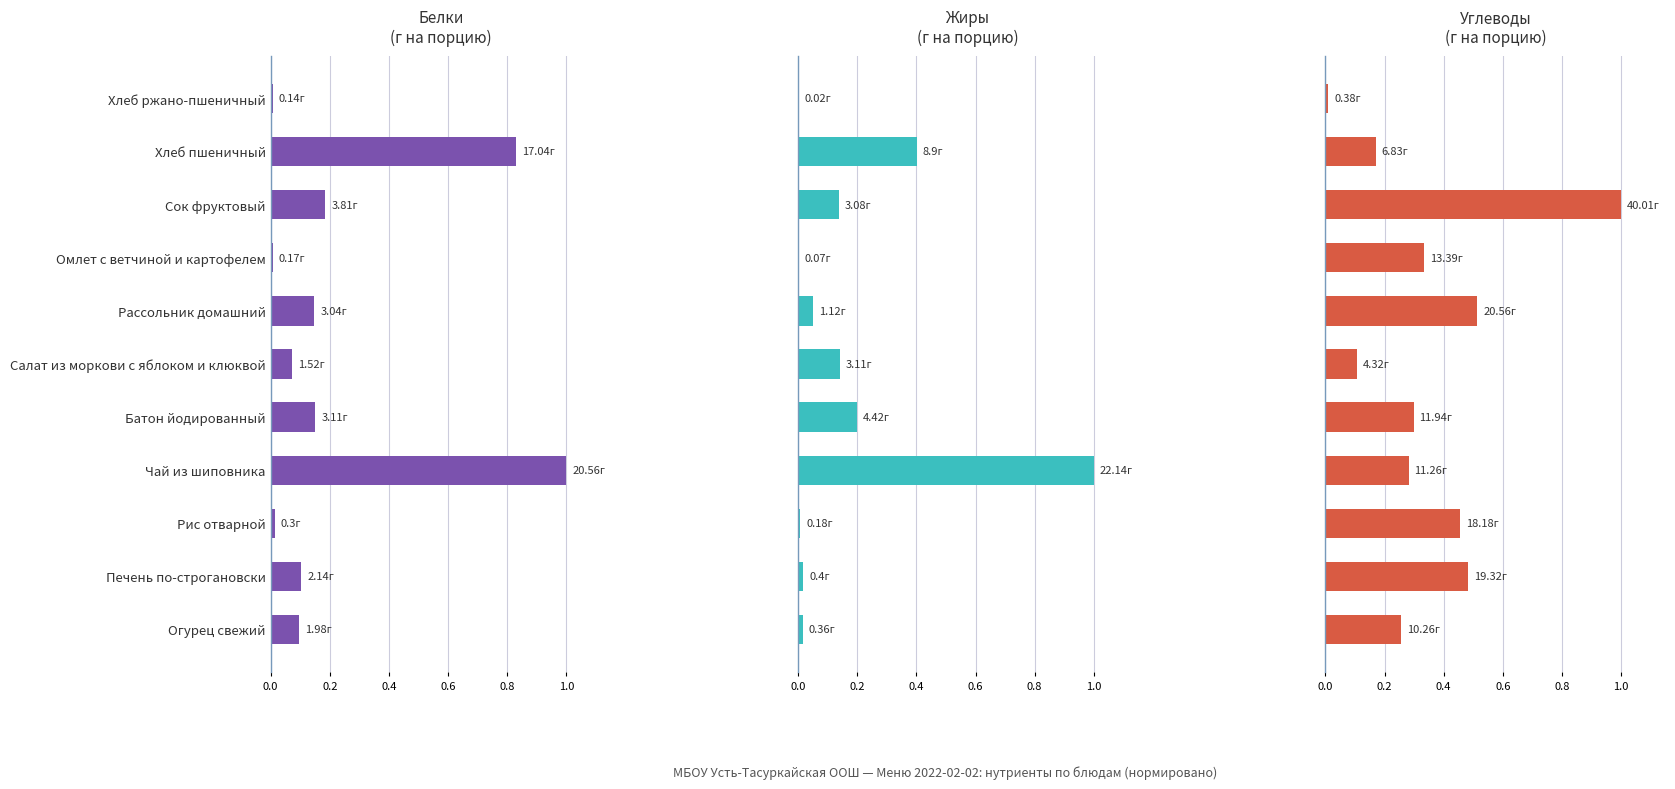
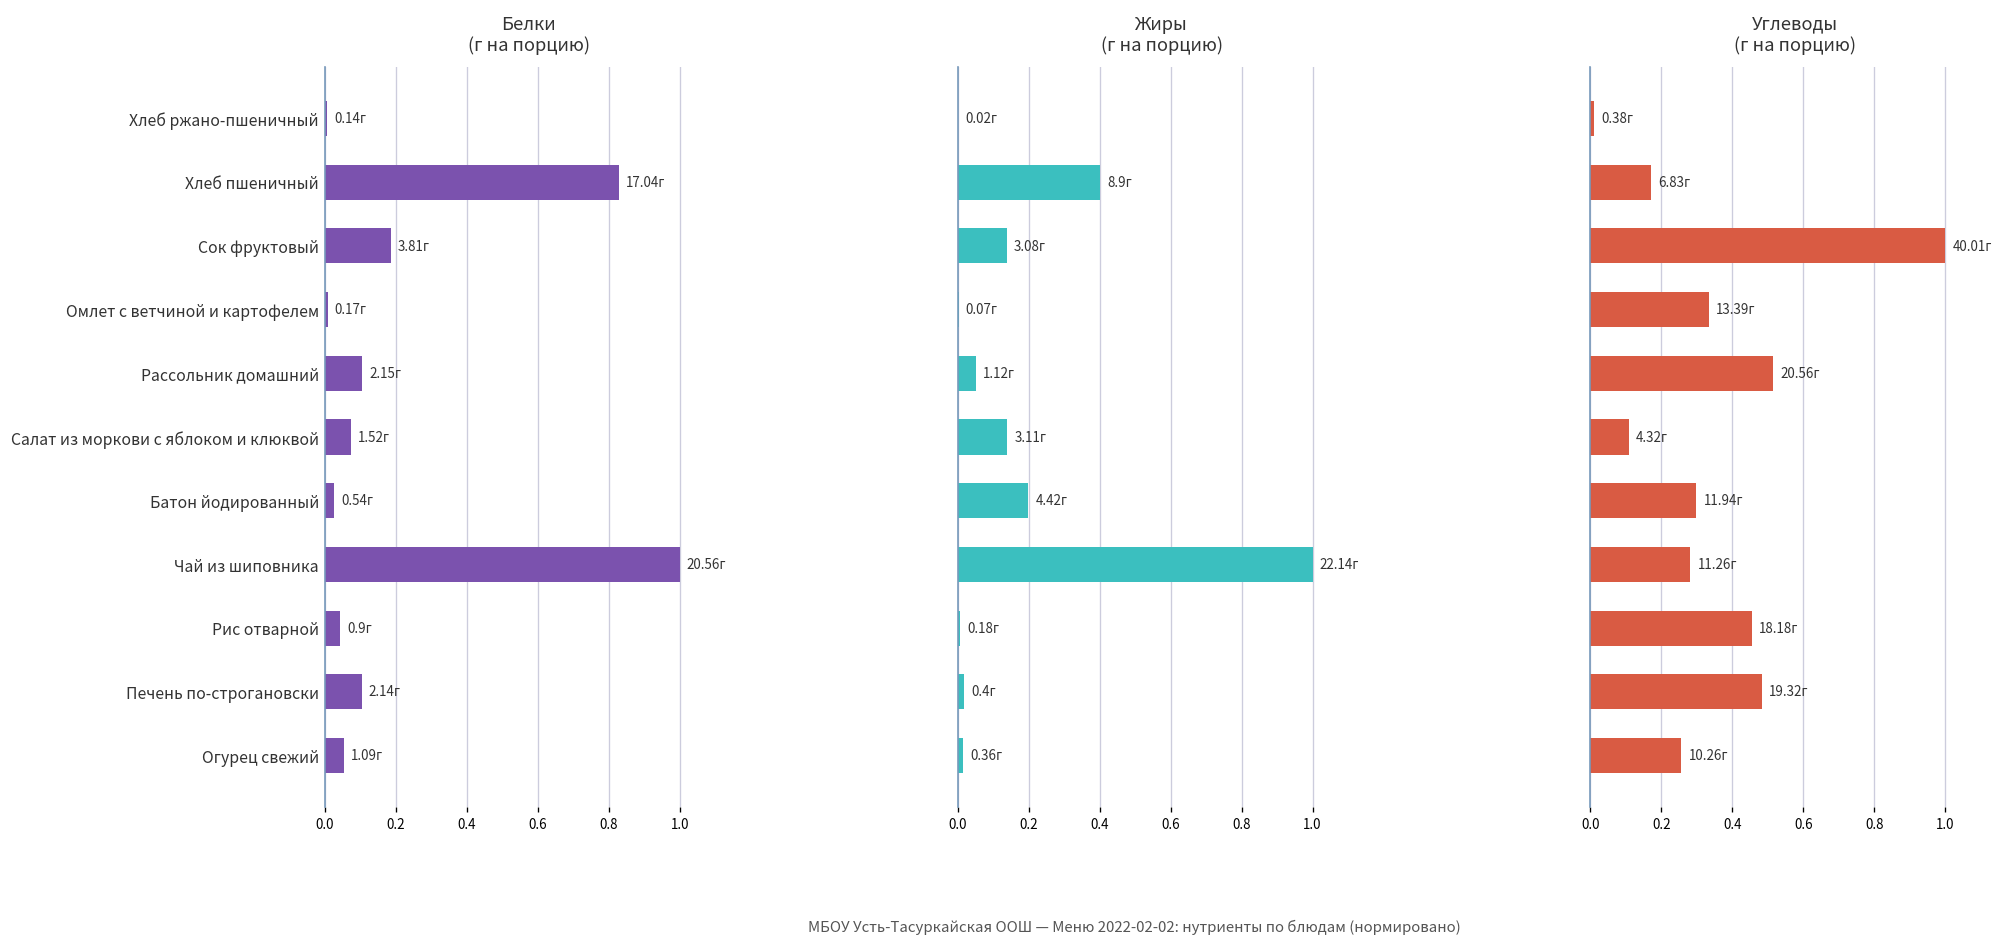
Белки (г на порцию), Рассольник домашний: 3.04г -> 2.15г
Белки (г на порцию), Батон йодированный: 3.11г -> 0.54г
Белки (г на порцию), Рис отварной: 0.3г -> 0.9г
Белки (г на порцию), Огурец свежий: 1.98г -> 1.09г
